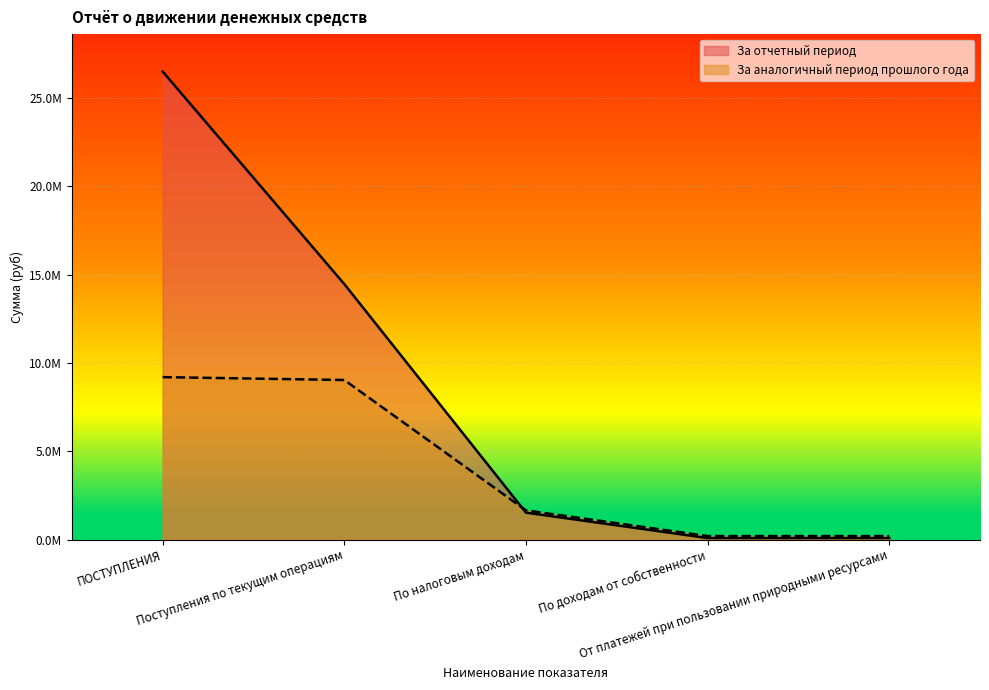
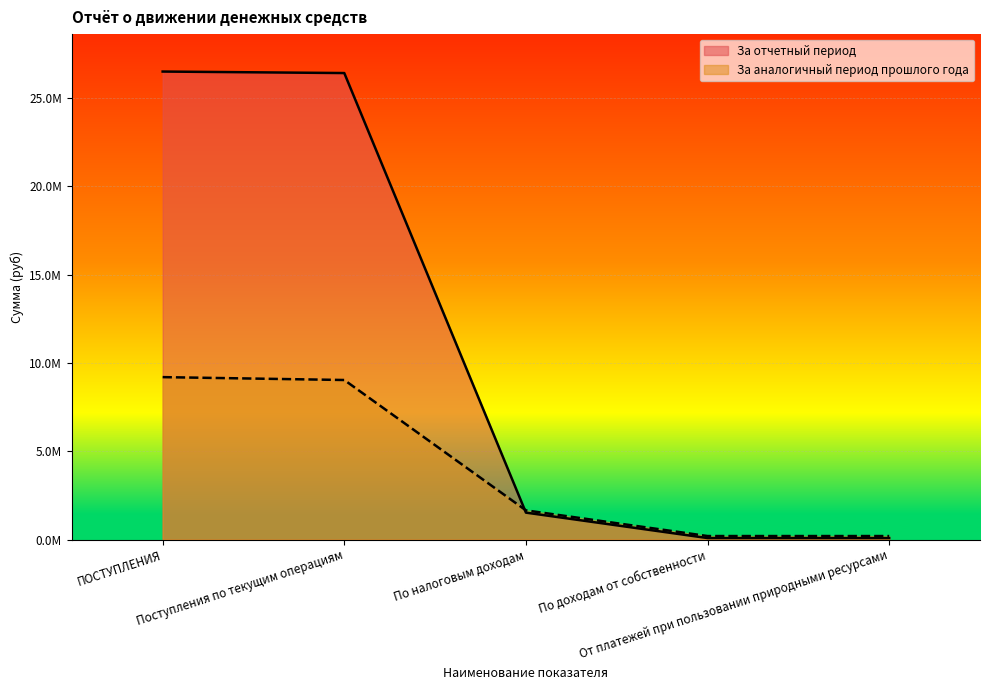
За отчетный период, Поступления по текущим операциям: 14500000 -> 26400000
